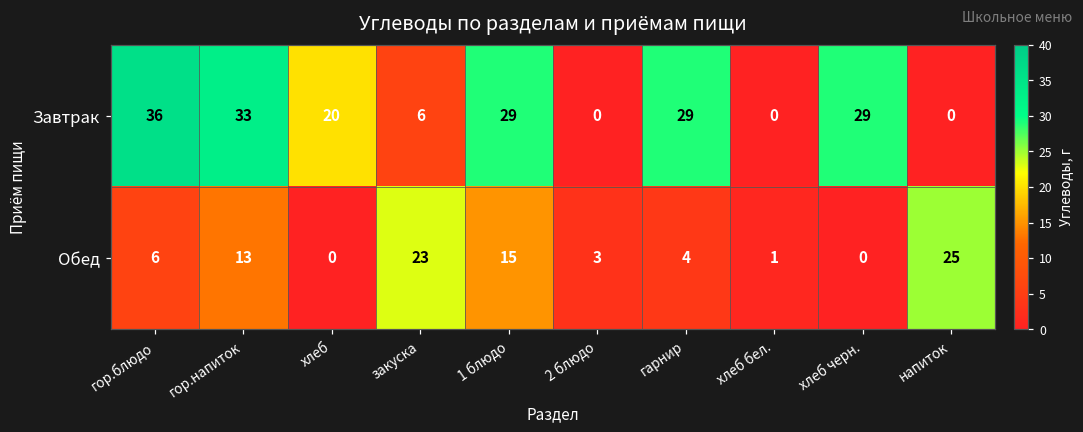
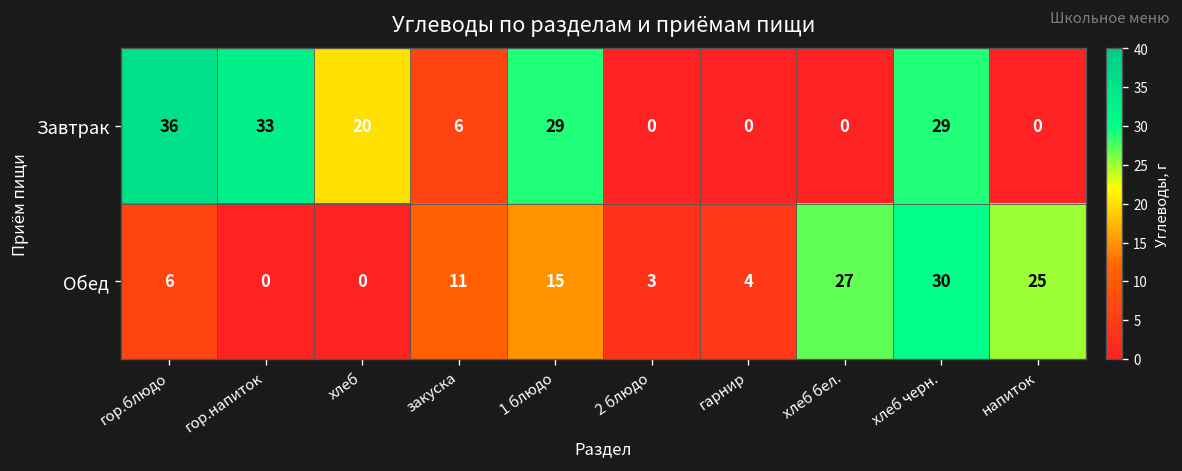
Завтрак, гарнир: 29 -> 0
Обед, гор.напиток: 13 -> 0
Обед, закуска: 23 -> 11
Обед, хлеб бел.: 1 -> 27
Обед, хлеб черн.: 0 -> 30
